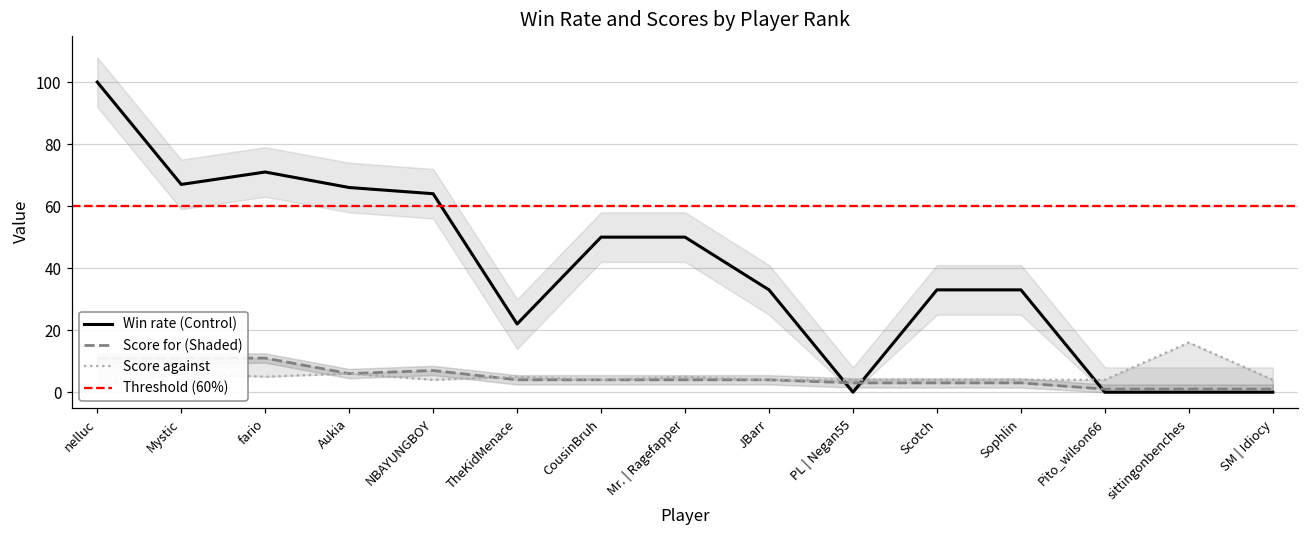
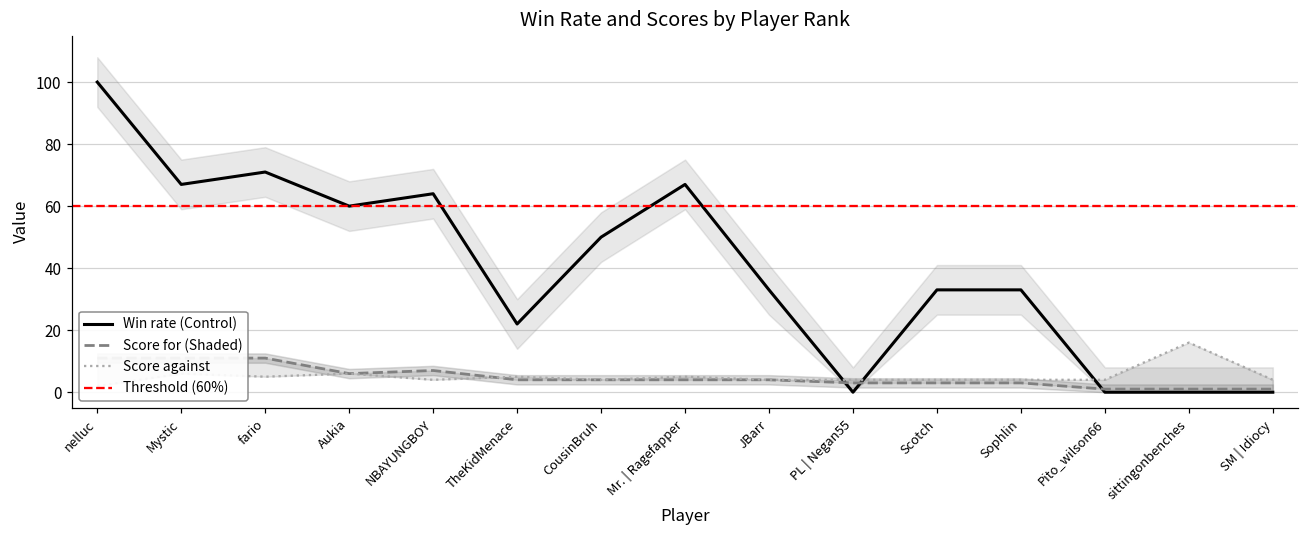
Win rate (Control), Aukia: 66 -> 60
Win rate (Control), Mr. | Ragefapper: 50 -> 67
